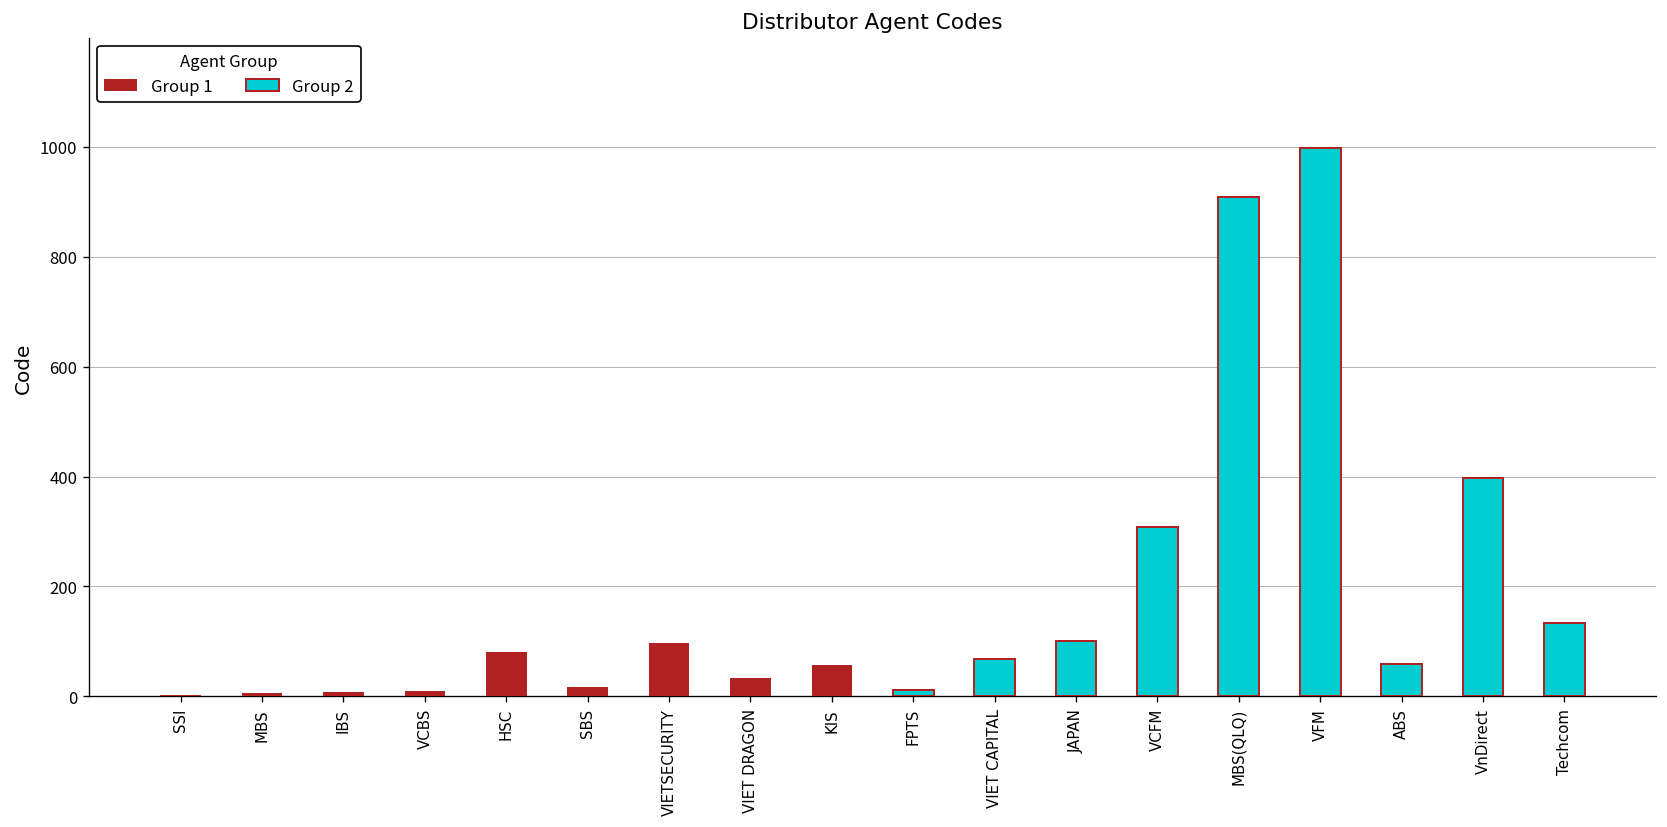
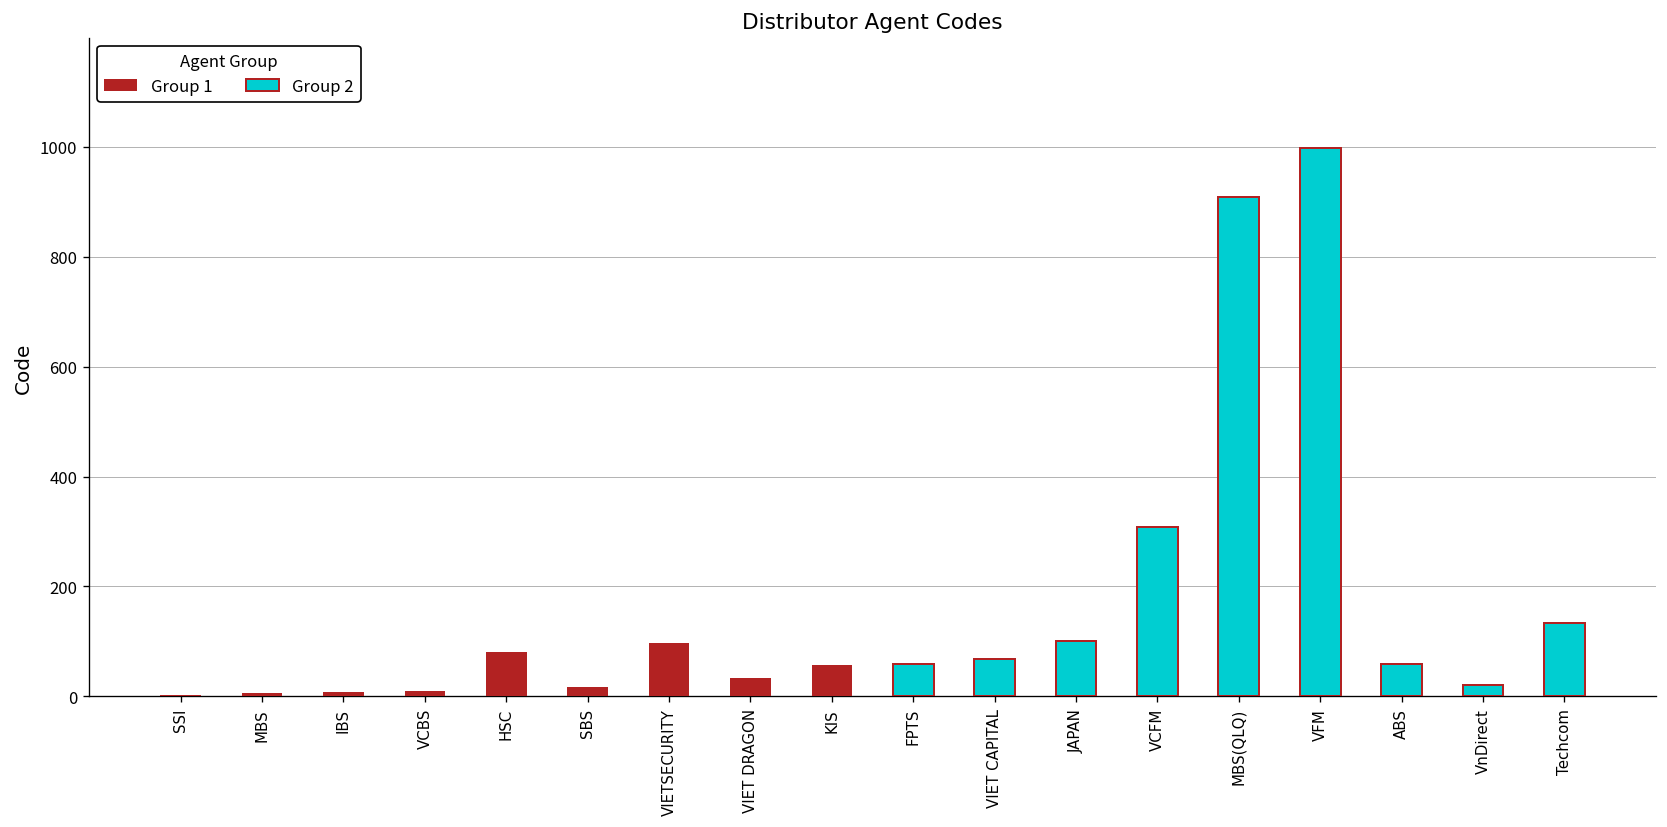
Group 2, FPTS: 10 -> 60
Group 2, VnDirect: 400 -> 20
